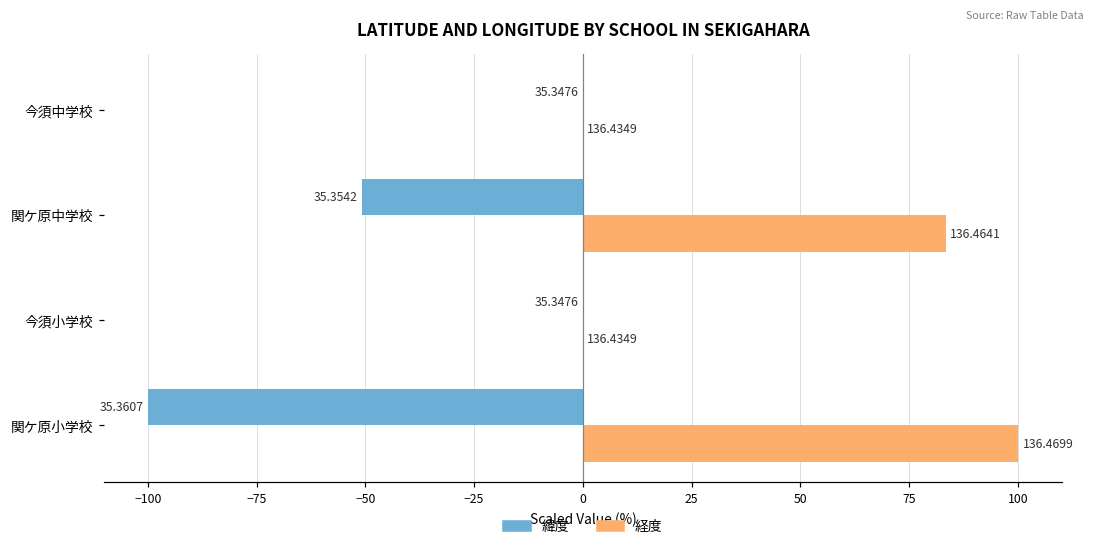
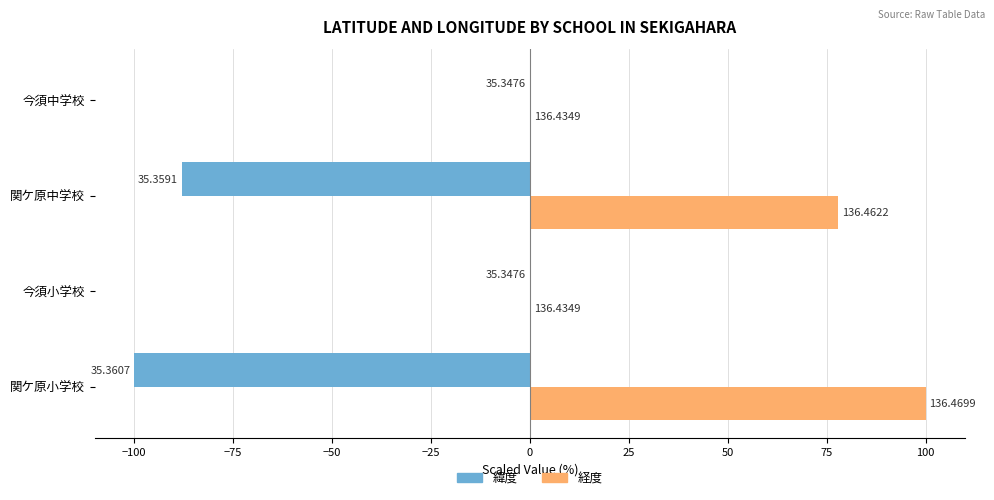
緯度, 関ケ原中学校: 35.3542 -> 35.3591
経度, 関ケ原中学校: 136.4641 -> 136.4622
